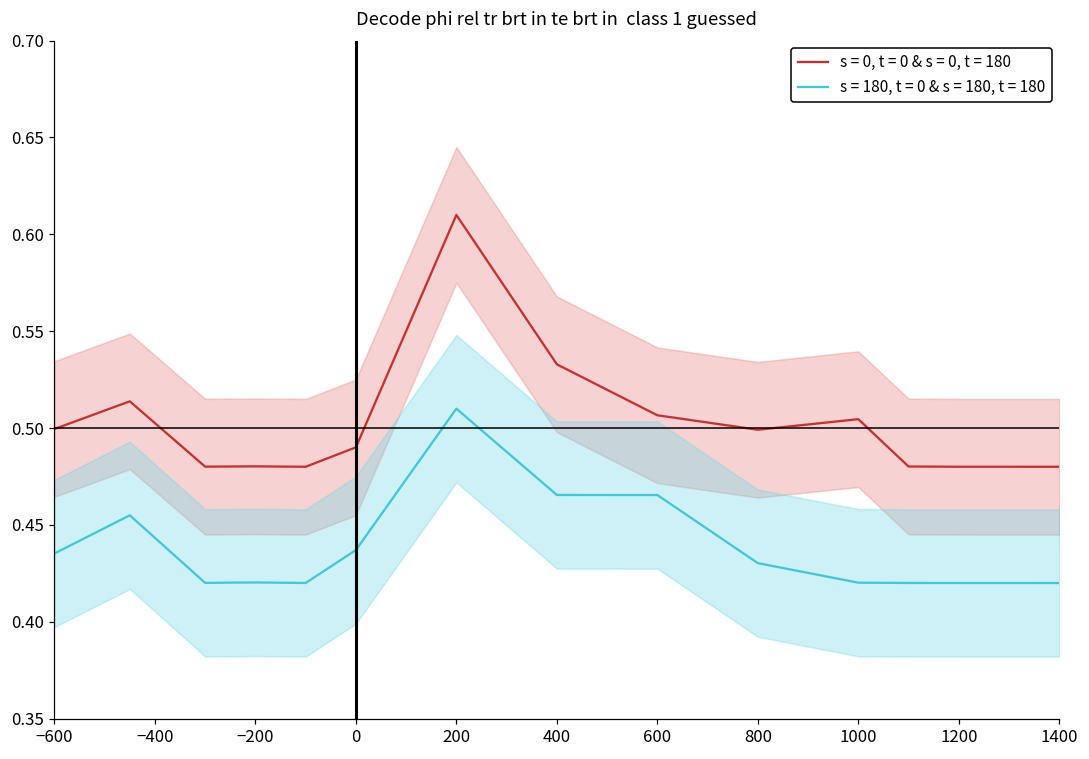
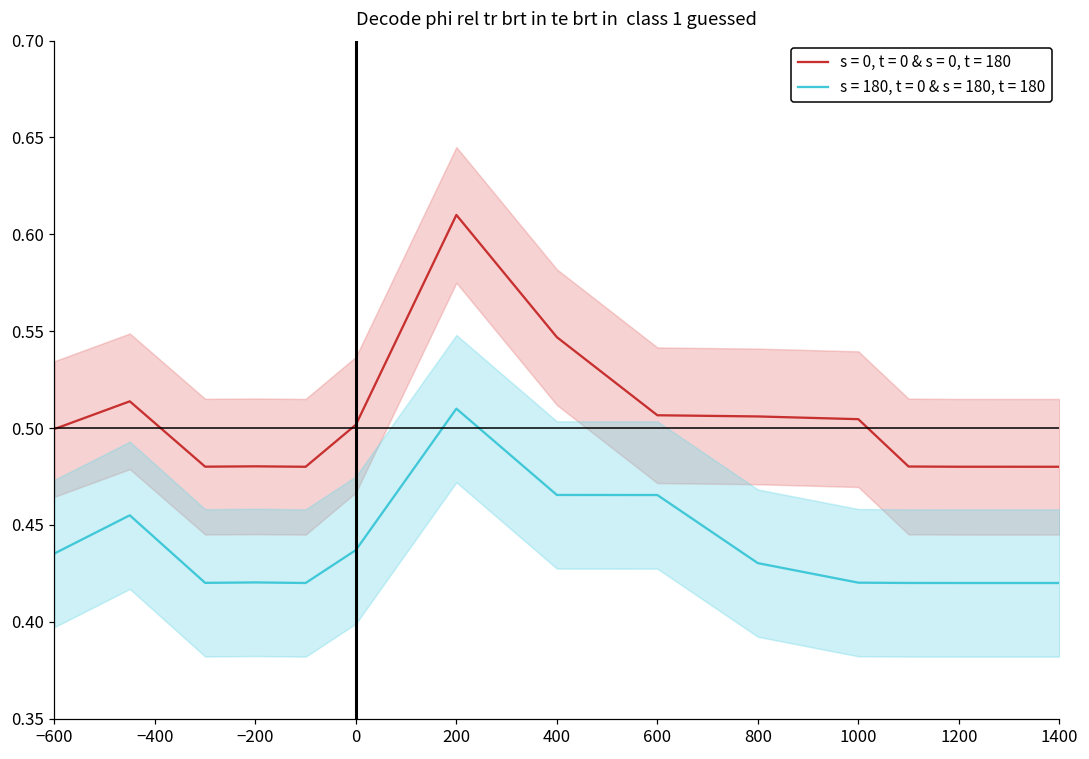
s = 0, t = 0 & s = 0, t = 180, 0: 0.490 -> 0.502
s = 0, t = 0 & s = 0, t = 180, 400: 0.533 -> 0.547
s = 0, t = 0 & s = 0, t = 180, 800: 0.499 -> 0.506
